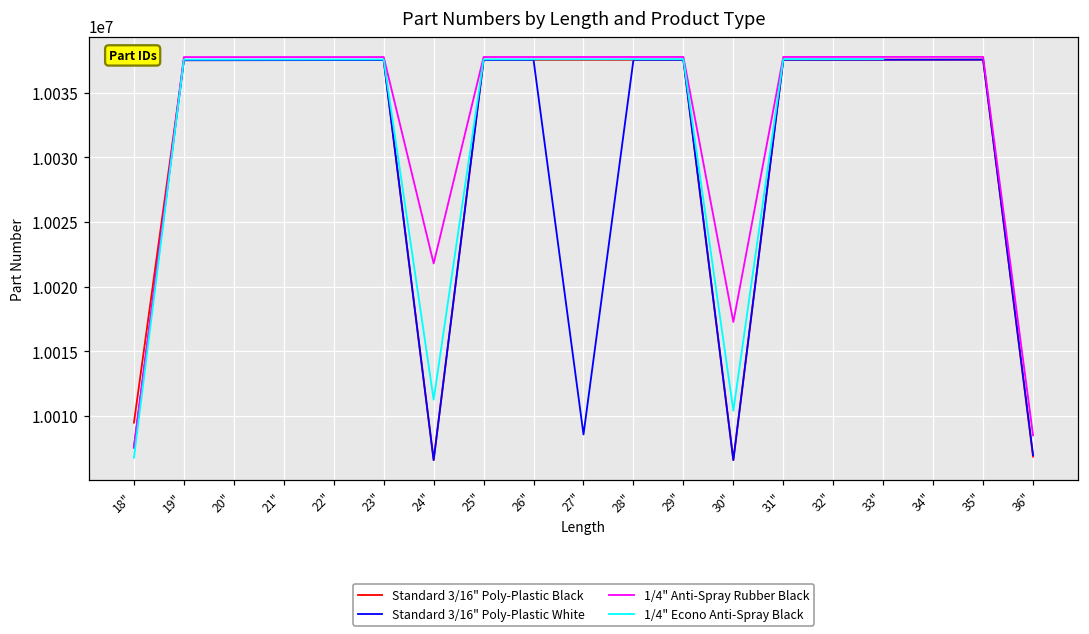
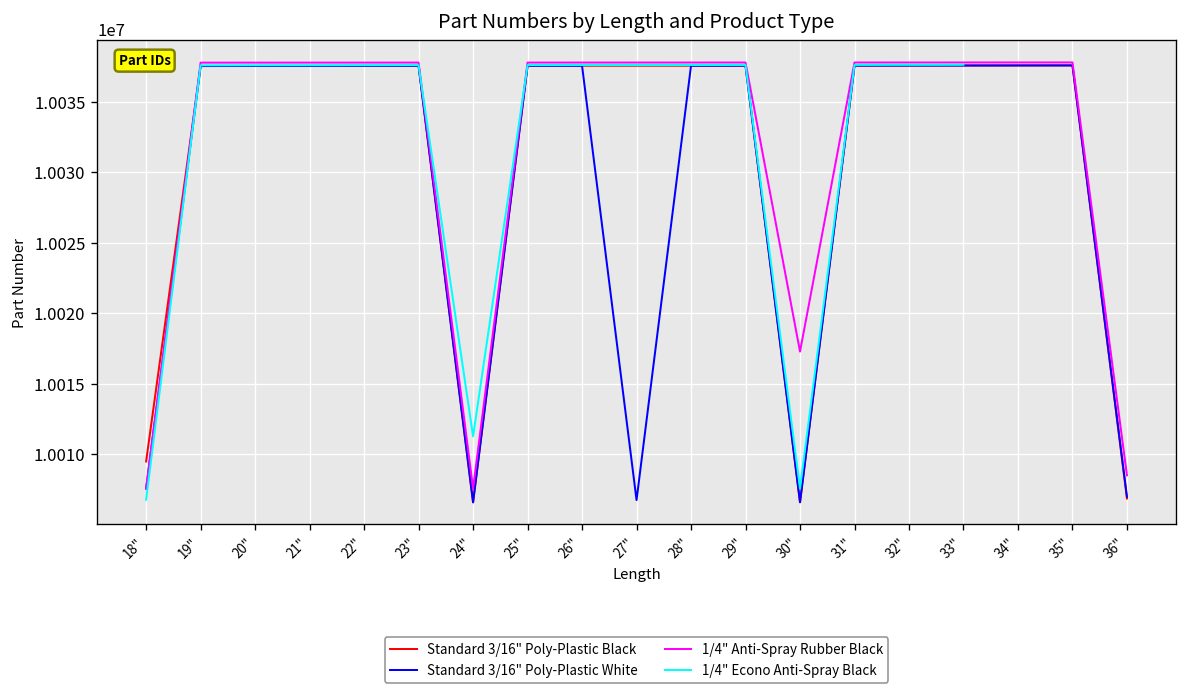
1/4" Anti-Spray Rubber Black, 24": 10021800 -> 10007600
Standard 3/16" Poly-Plastic White, 27": 10008600 -> 10006700
1/4" Econo Anti-Spray Black, 30": 10010400 -> 10007600
